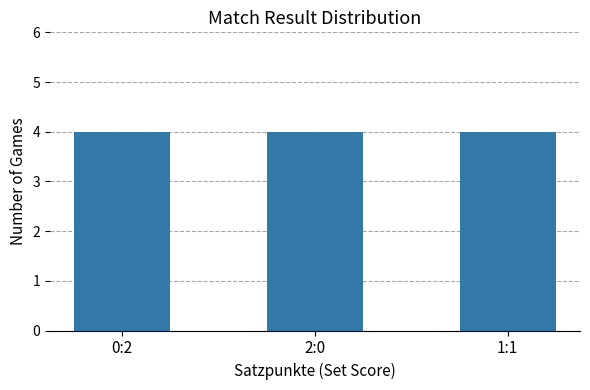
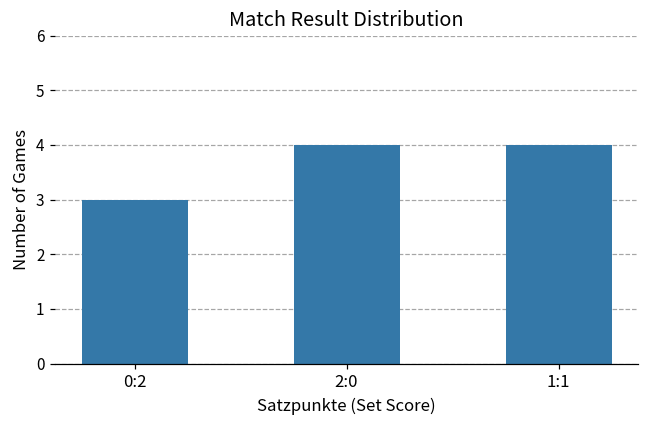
0:2: 4 -> 3
